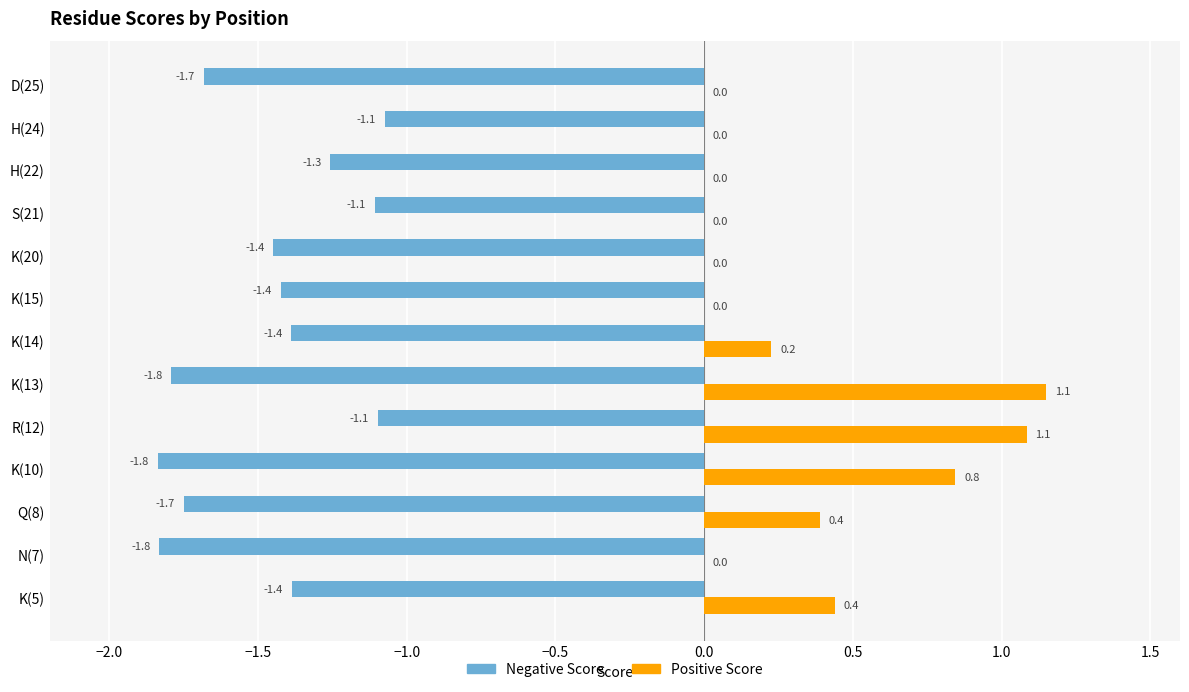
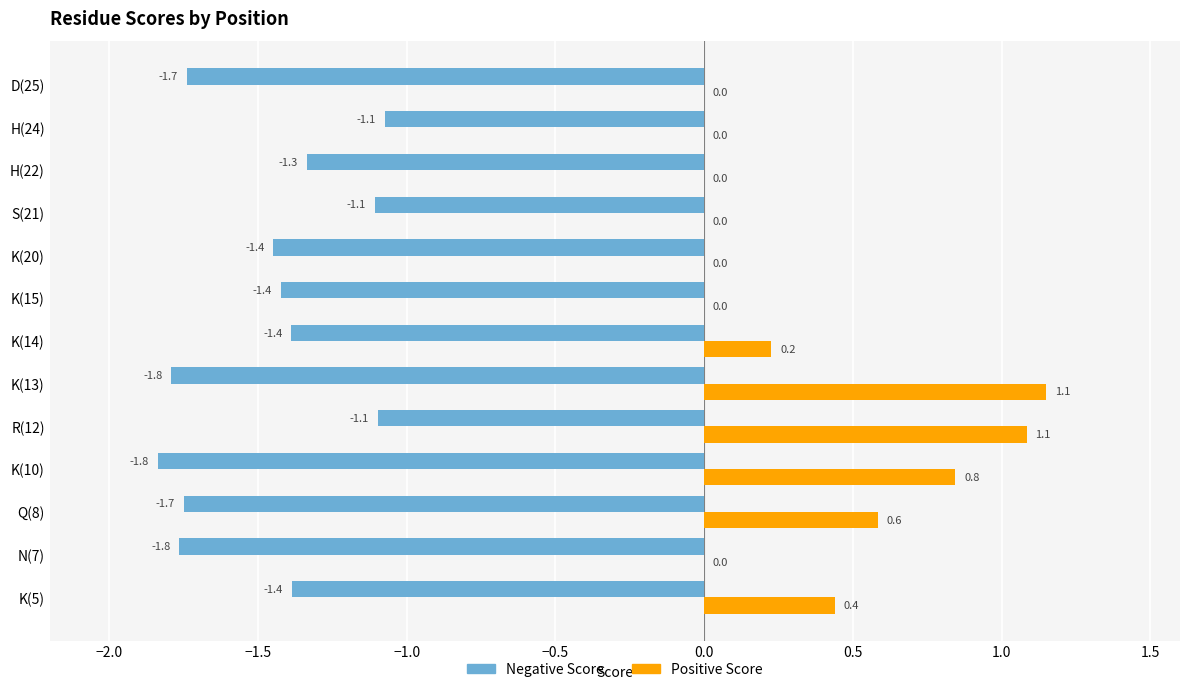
Negative Score, D(25): -1.68 -> -1.74
Negative Score, H(22): -1.26 -> -1.34
Positive Score, Q(8): 0.4 -> 0.6
Negative Score, N(7): -1.83 -> -1.76
